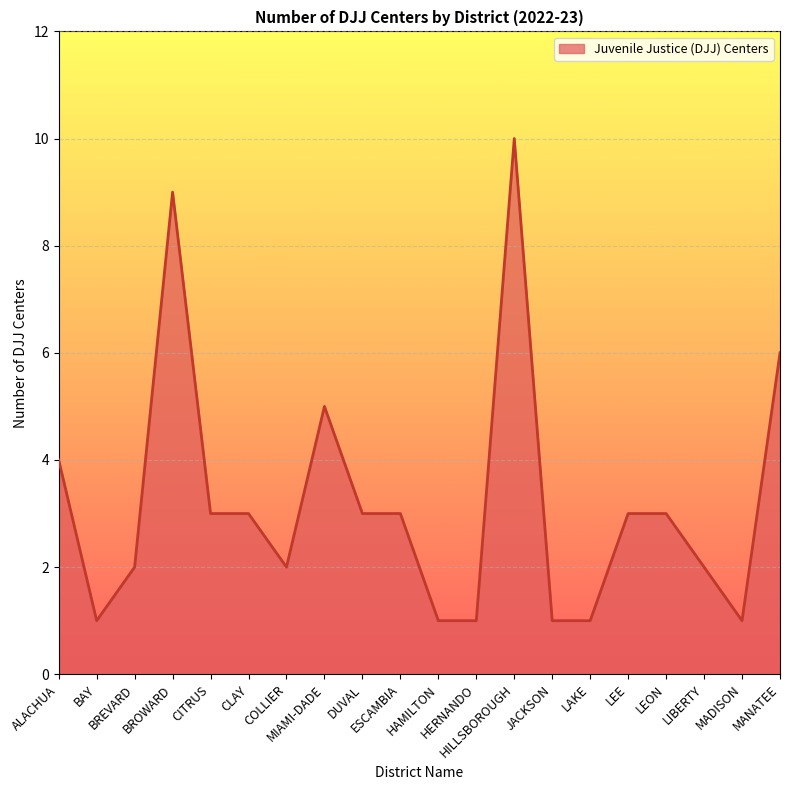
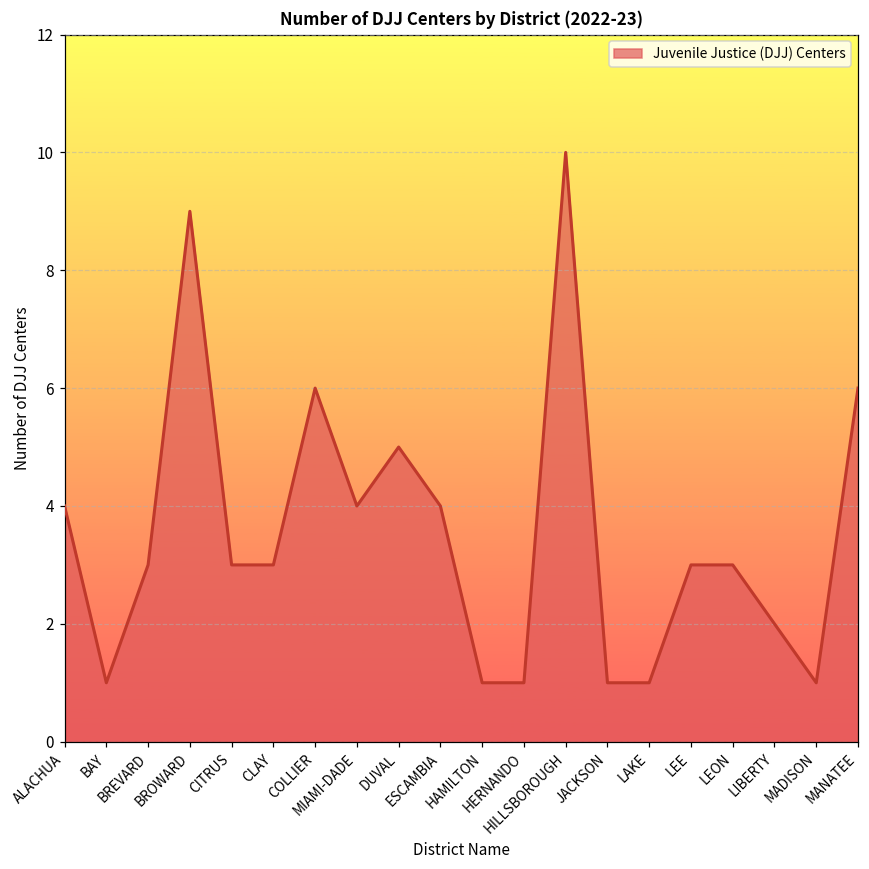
BREVARD: 2 -> 3
COLLIER: 2 -> 6
MIAMI-DADE: 5 -> 4
DUVAL: 3 -> 5
ESCAMBIA: 3 -> 4
